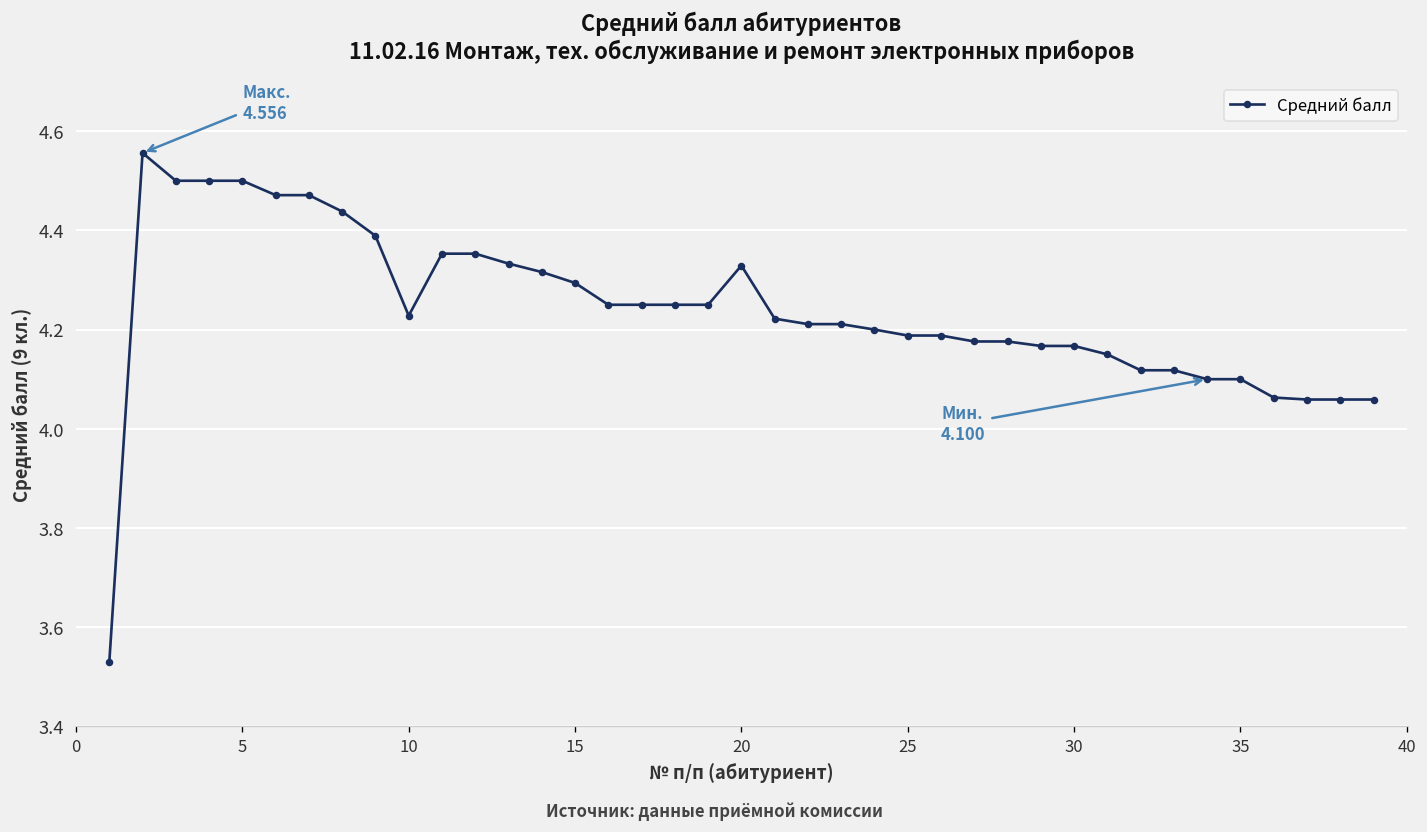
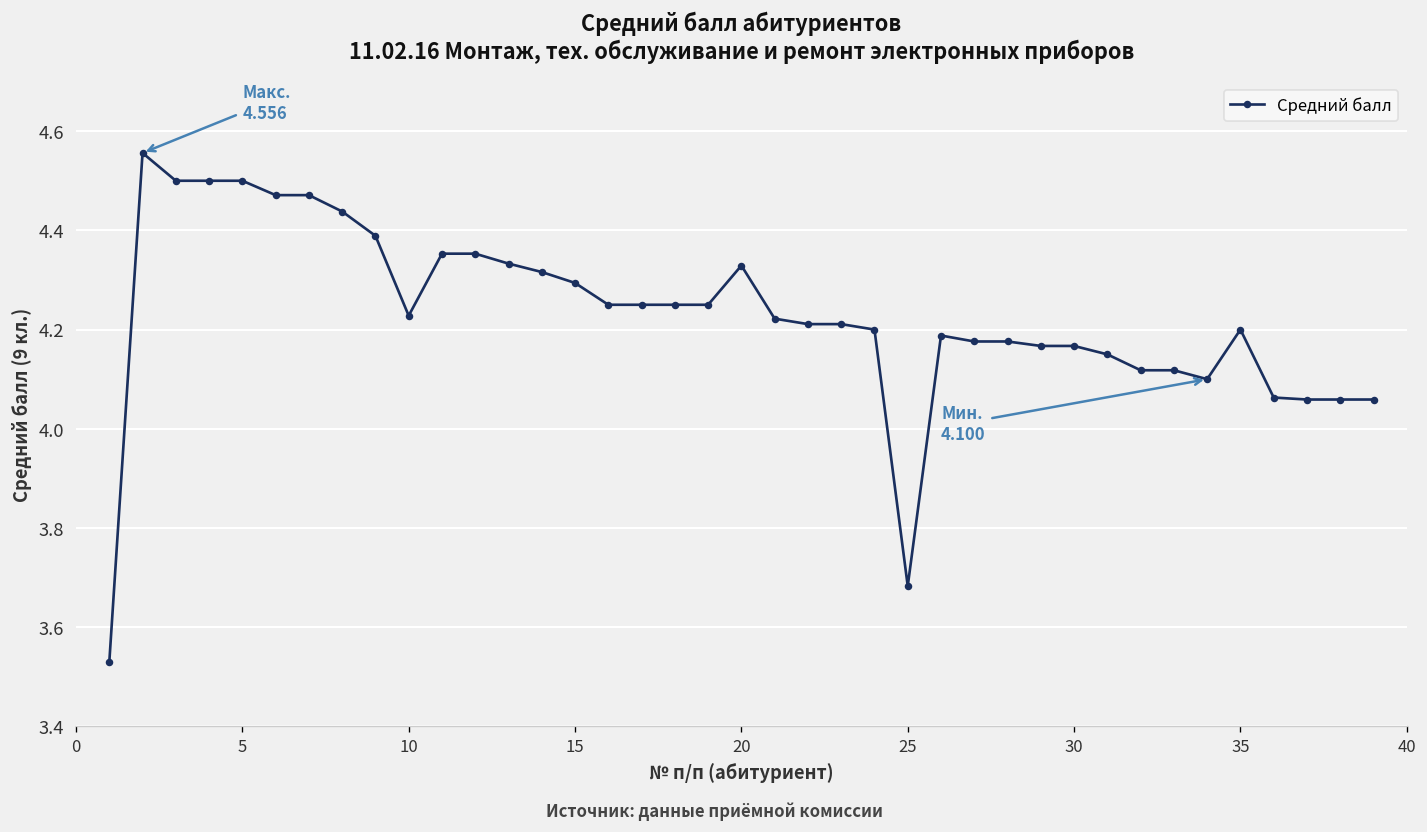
25: 4.19 -> 3.68
35: 4.1 -> 4.2
